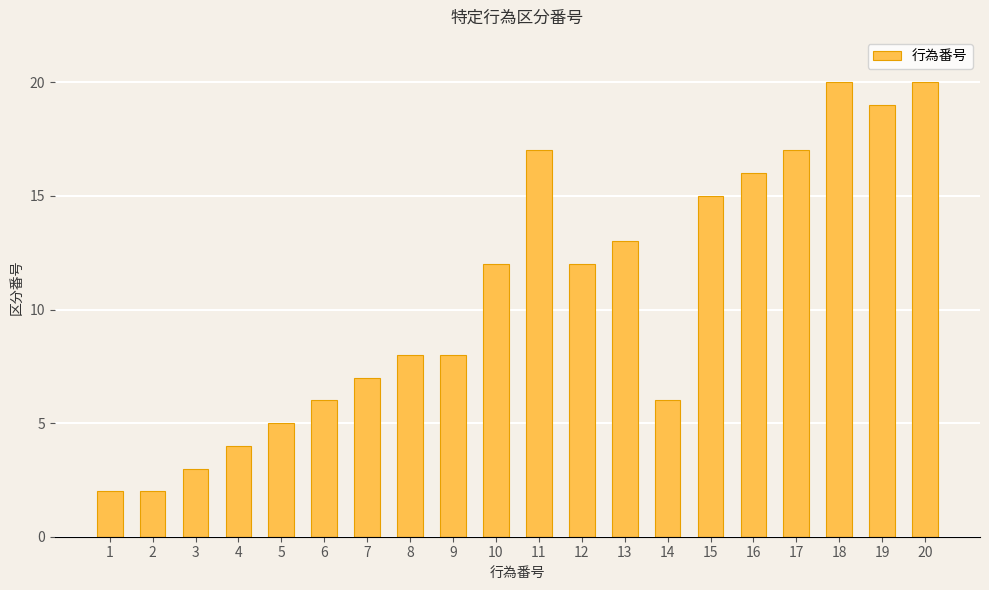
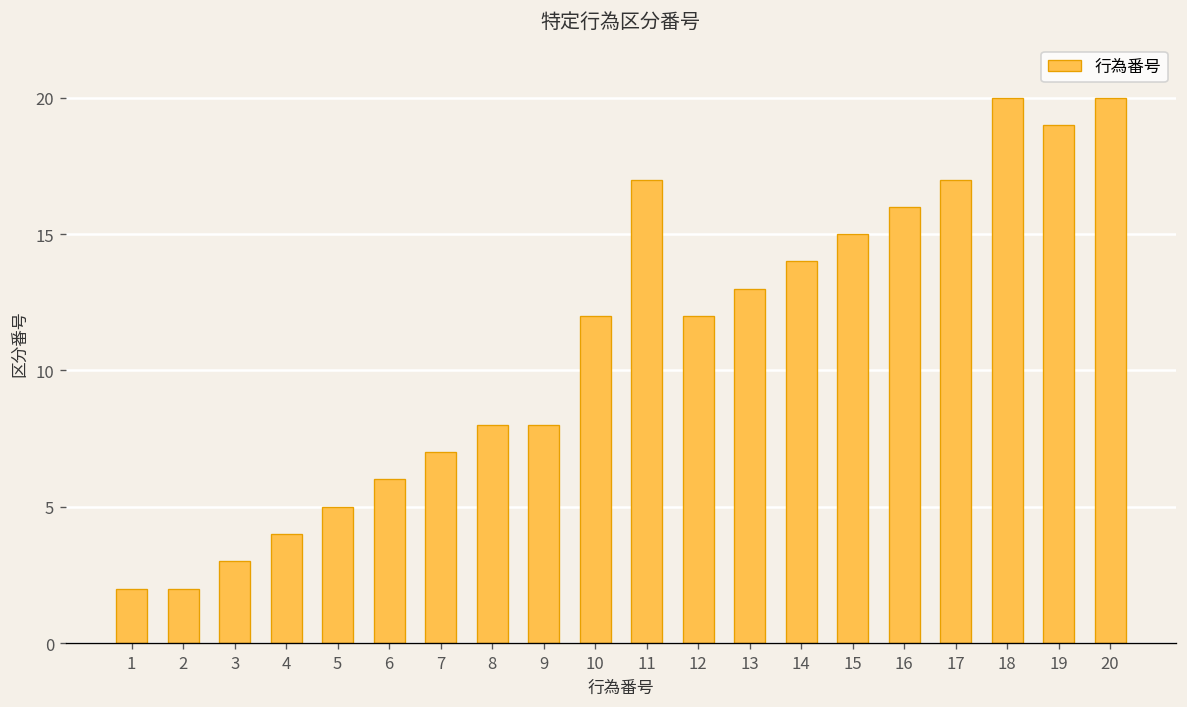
14: 6 -> 14
